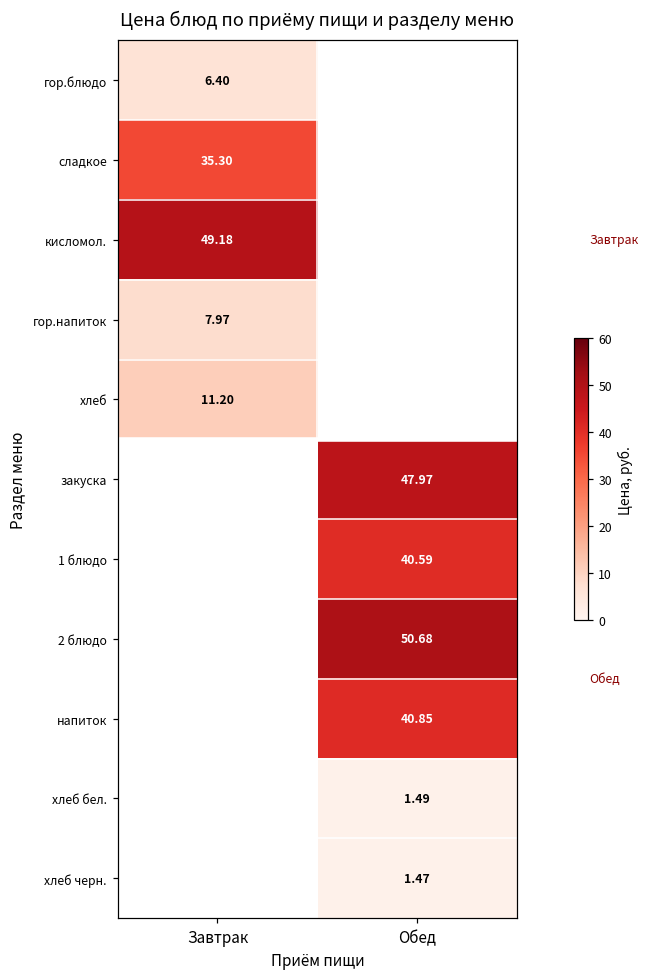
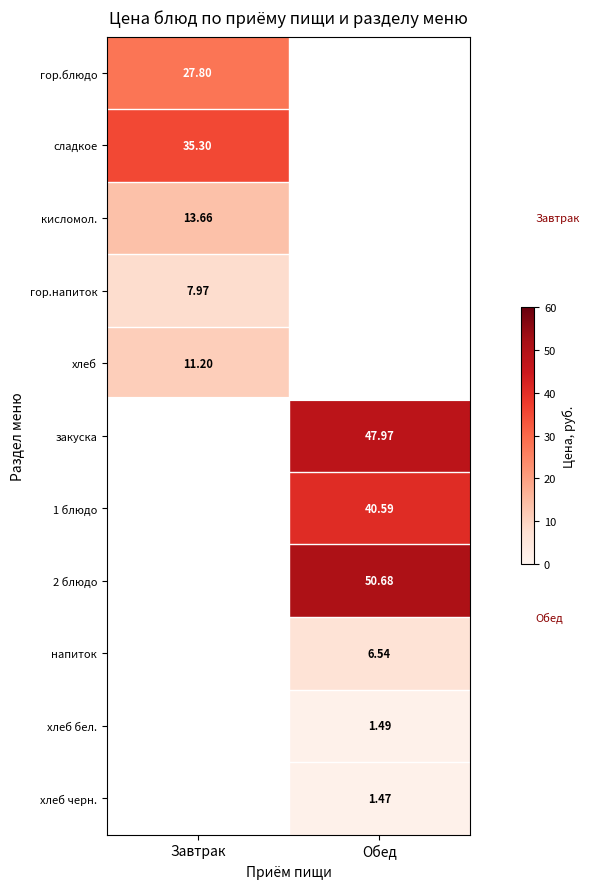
гор.блюдо, Завтрак: 6.40 -> 27.80
кисломол., Завтрак: 49.18 -> 13.66
напиток, Обед: 40.85 -> 6.54
